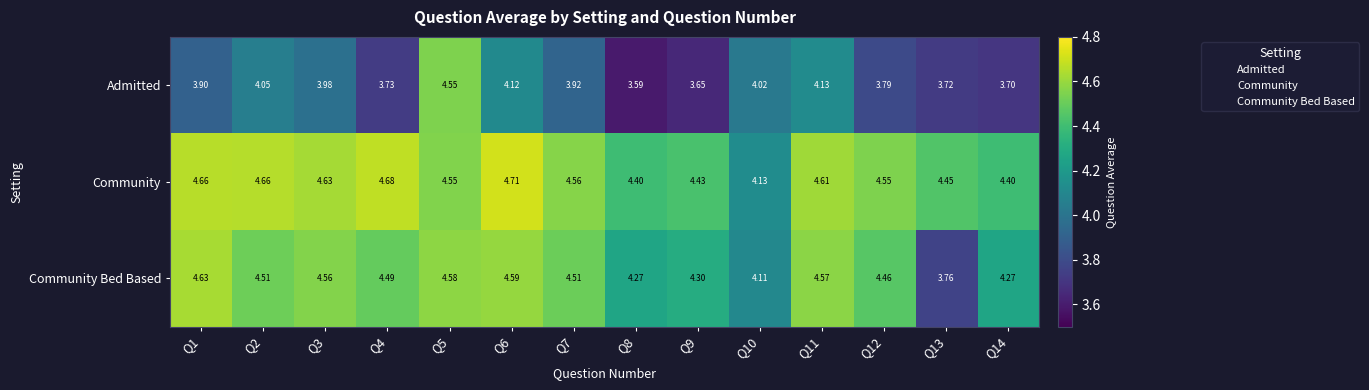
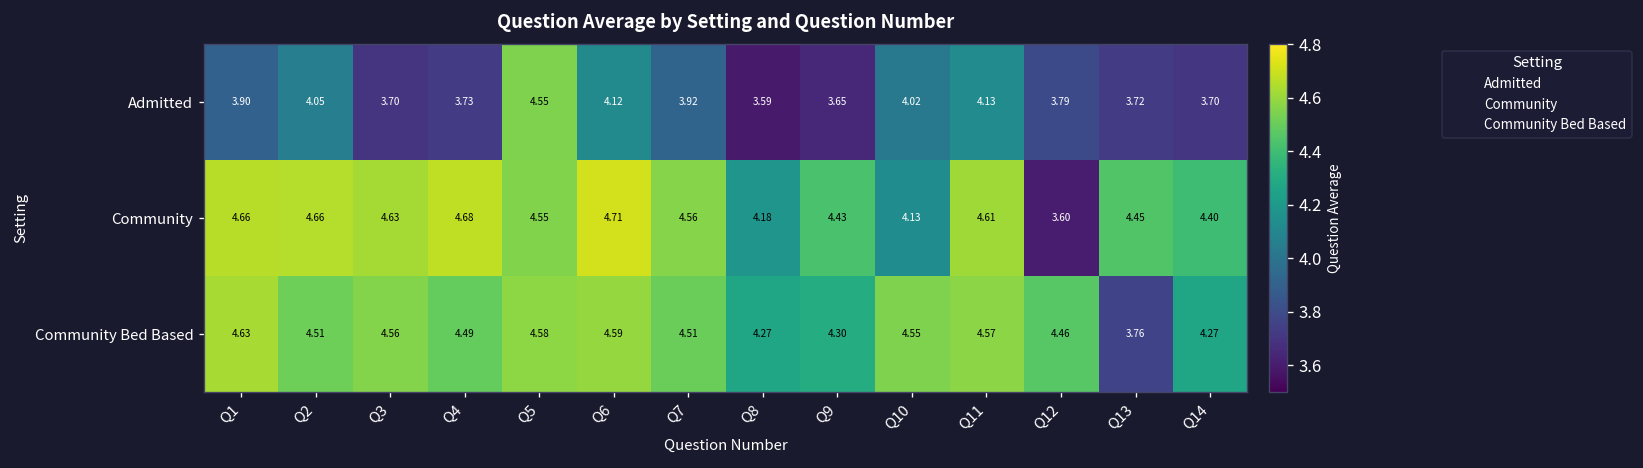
Admitted, Q3: 3.98 -> 3.70
Community, Q8: 4.40 -> 4.18
Community, Q12: 4.55 -> 3.60
Community Bed Based, Q10: 4.11 -> 4.55
